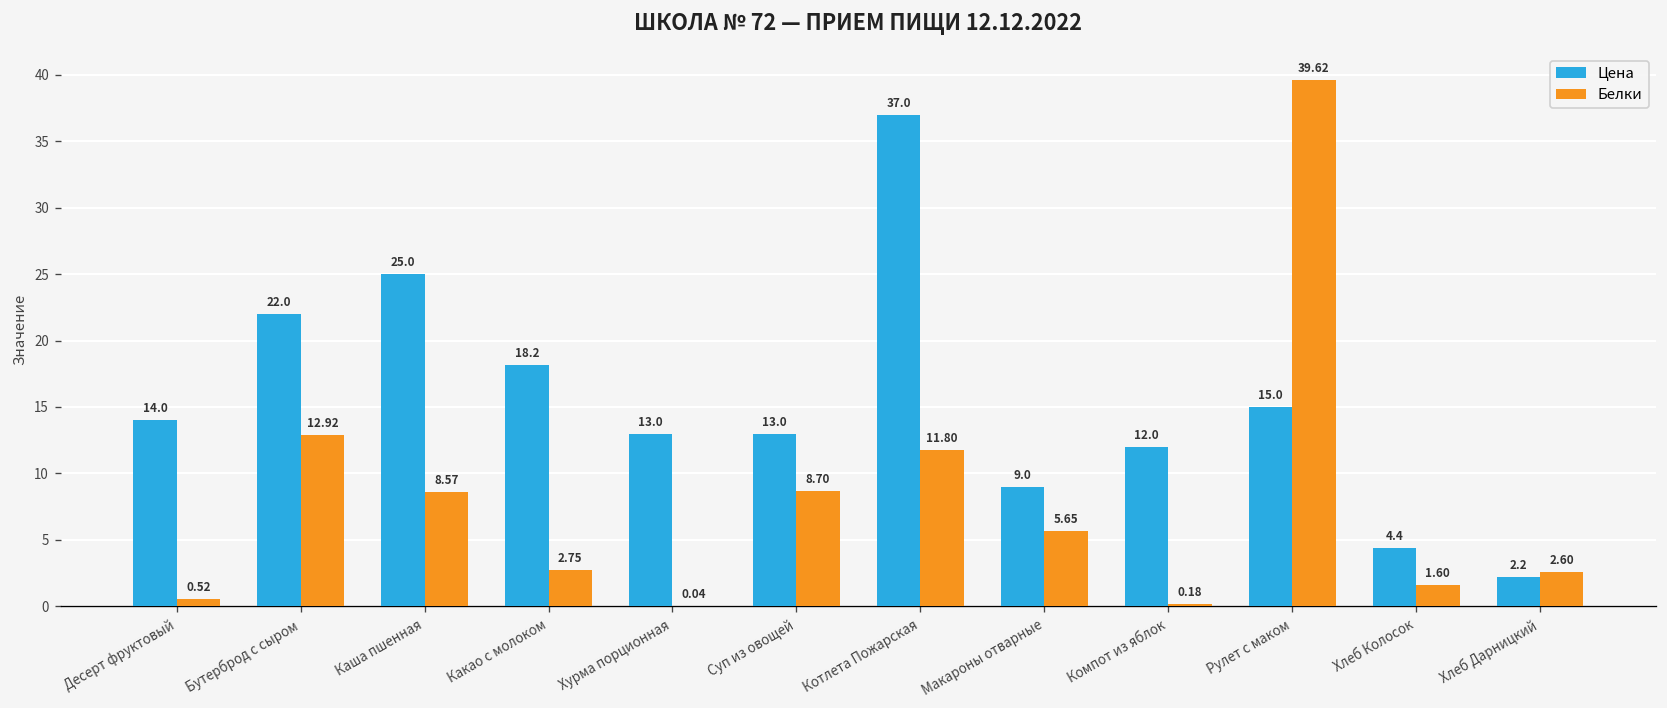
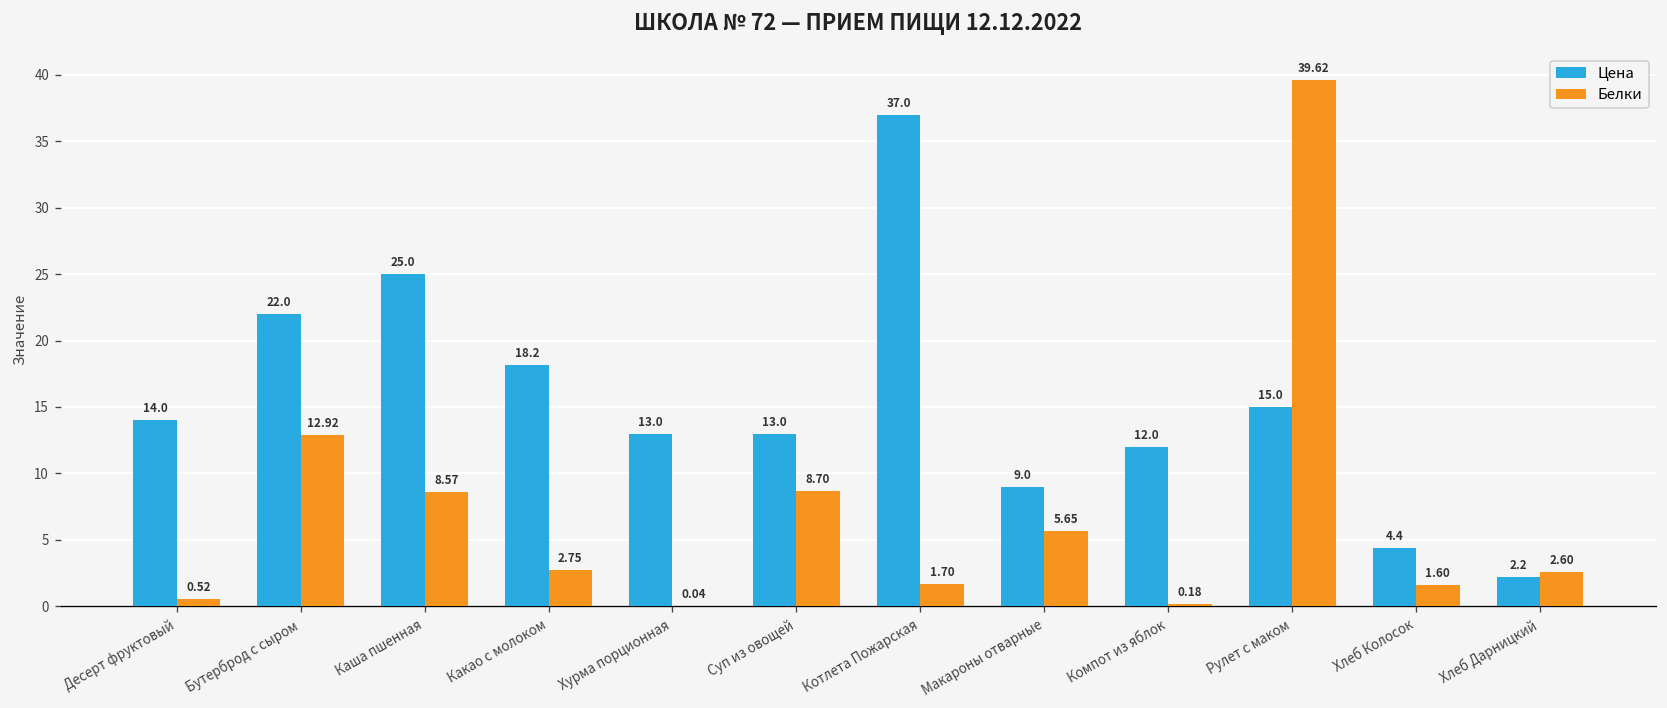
Белки, Котлета Пожарская: 11.80 -> 1.70
